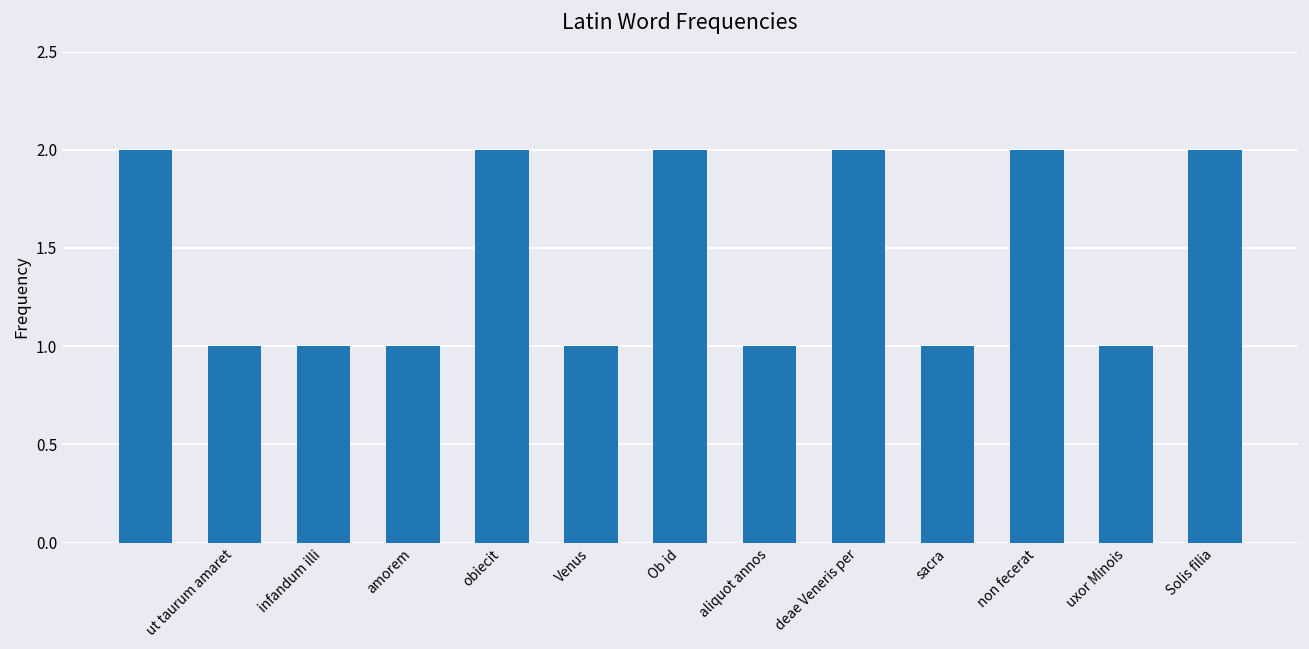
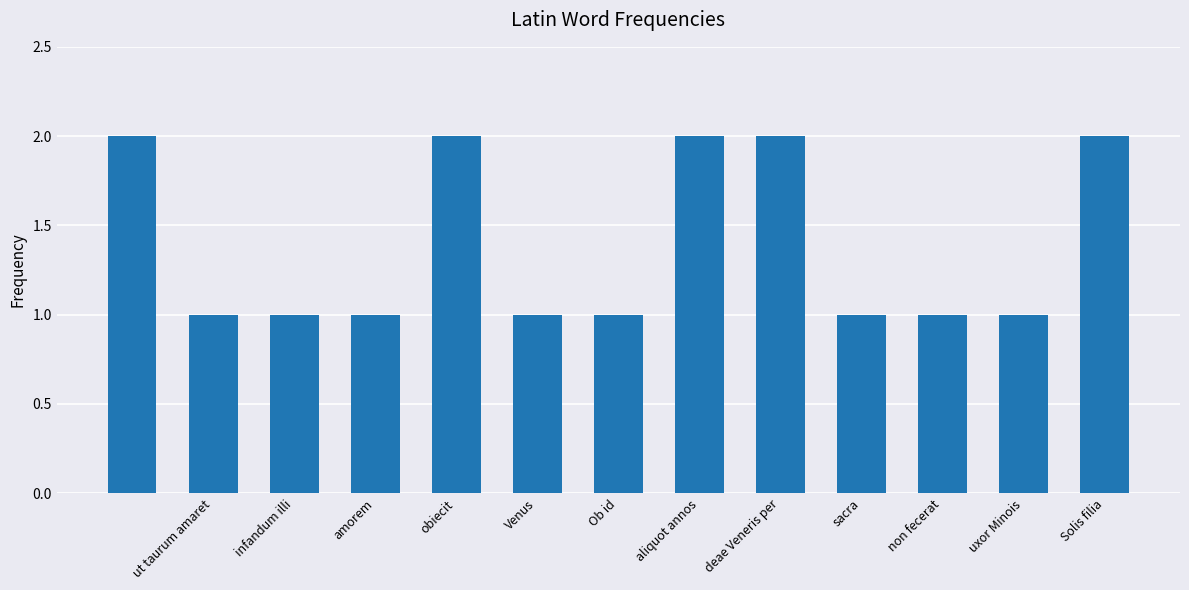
Ob id: 2 -> 1
aliquot annos: 1 -> 2
non fecerat: 2 -> 1
